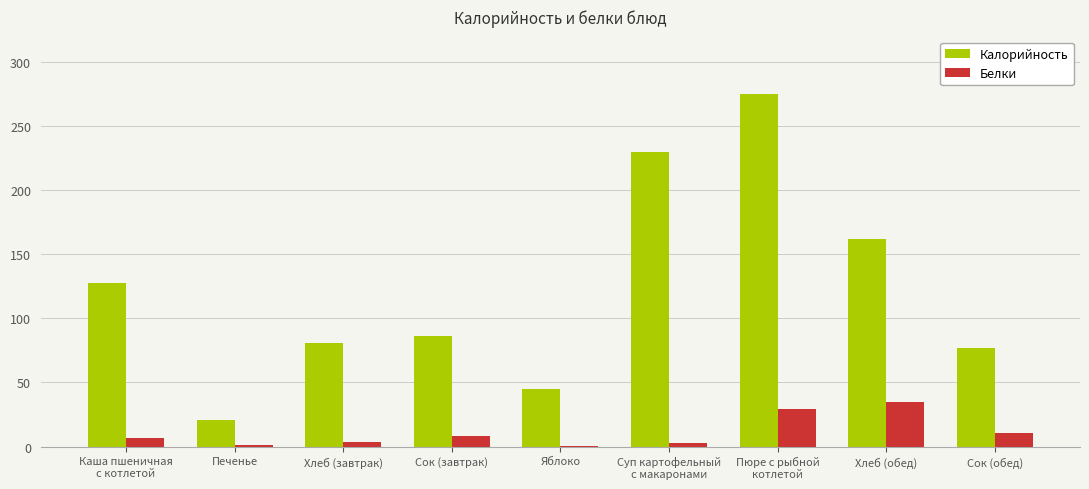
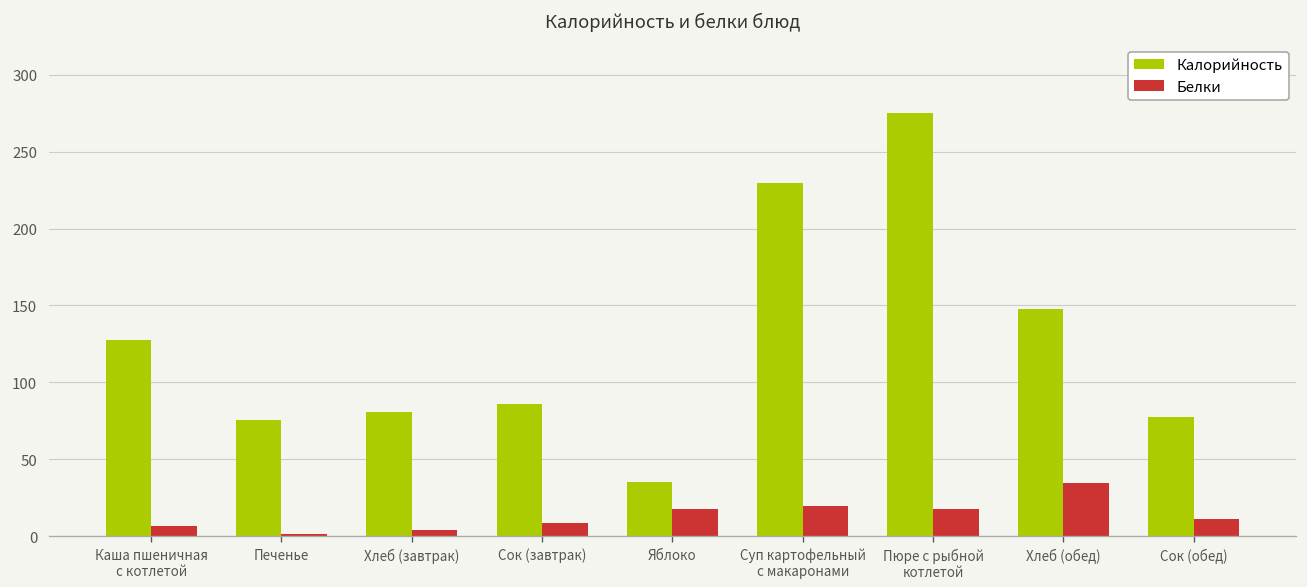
Калорийность, Печенье: 21 -> 75
Калорийность, Яблоко: 45 -> 35
Белки, Яблоко: 1 -> 17
Белки, Суп картофельный с макаронами: 3 -> 20
Белки, Пюре с рыбной котлетой: 30 -> 18
Калорийность, Хлеб (обед): 162 -> 148
